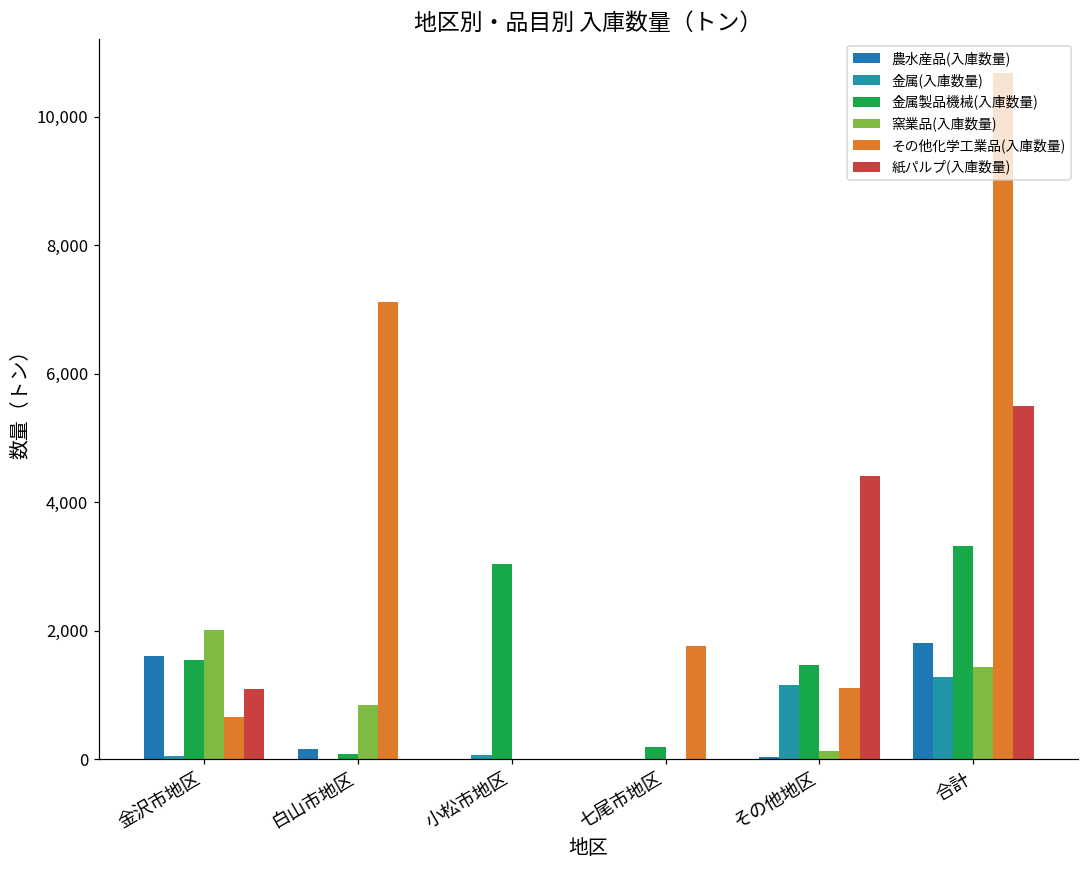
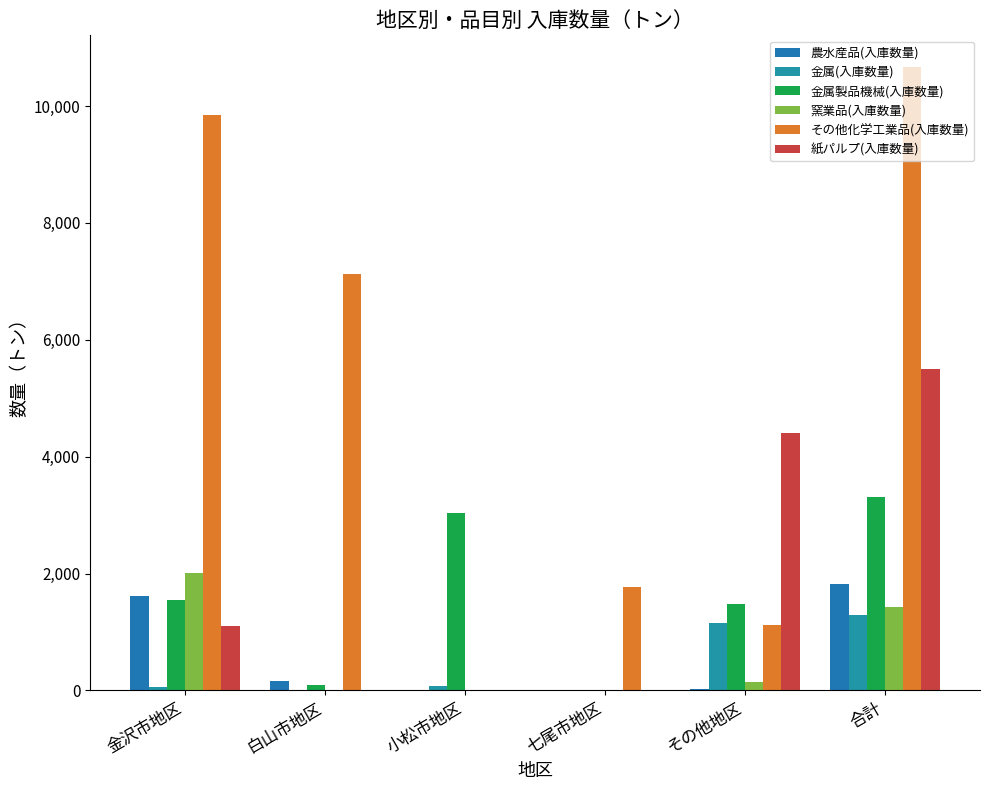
その他化学工業品(入庫数量), 金沢市地区: 700 -> 9,900
窯業品(入庫数量), 白山市地区: 900 -> 0
金属製品機械(入庫数量), 七尾市地区: 200 -> 0
